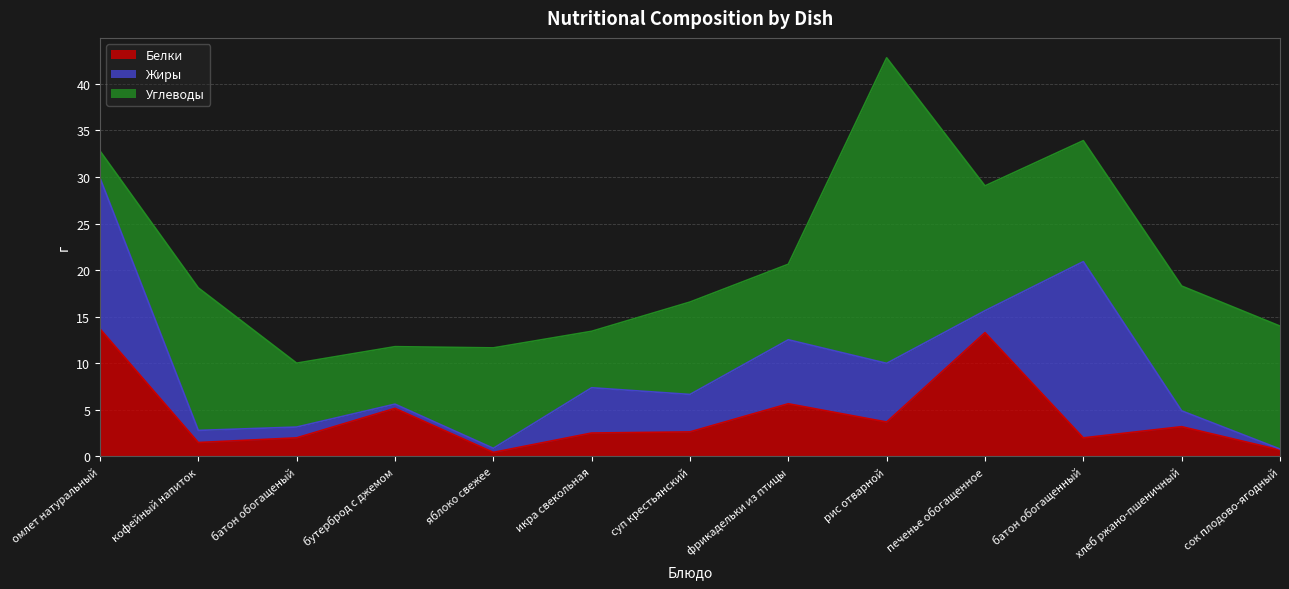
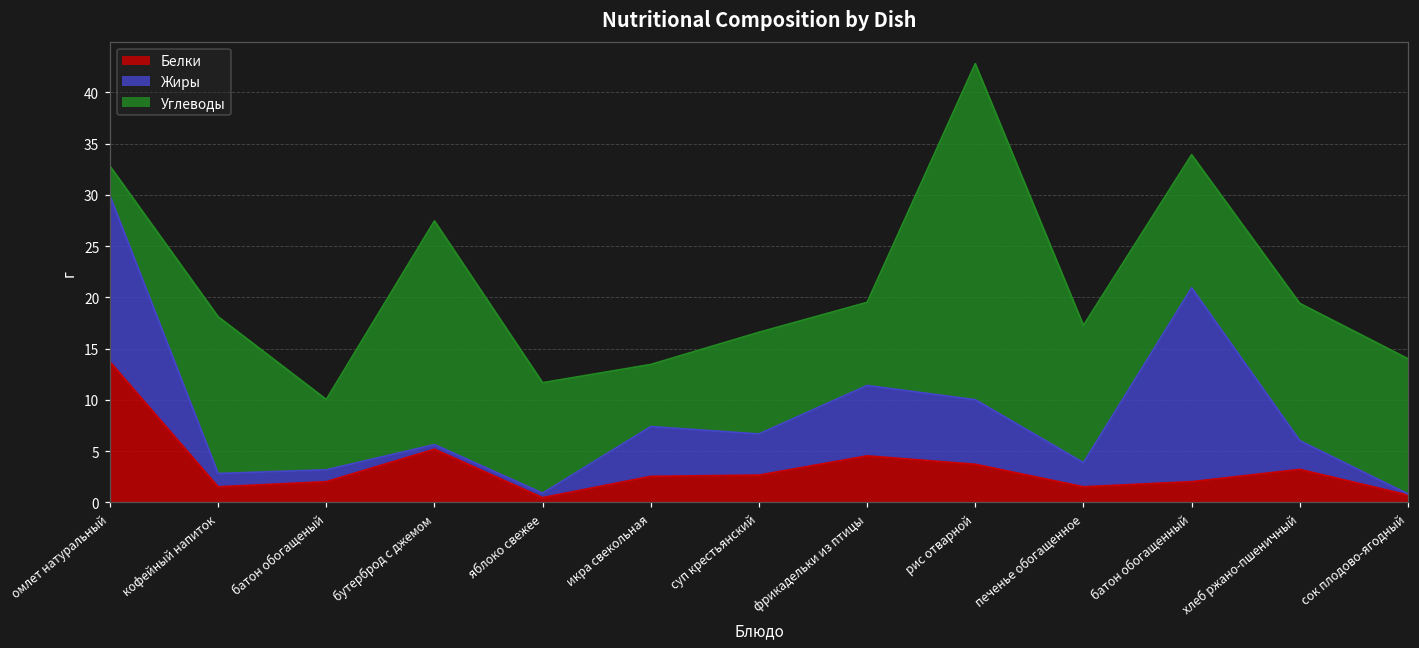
Углеводы, бутерброд с джемом: 6 -> 22
Белки, фрикадельки из птицы: 6 -> 5
Белки, печенье обогащенное: 13 -> 2
Жиры, хлеб ржано-пшеничный: 2 -> 3
